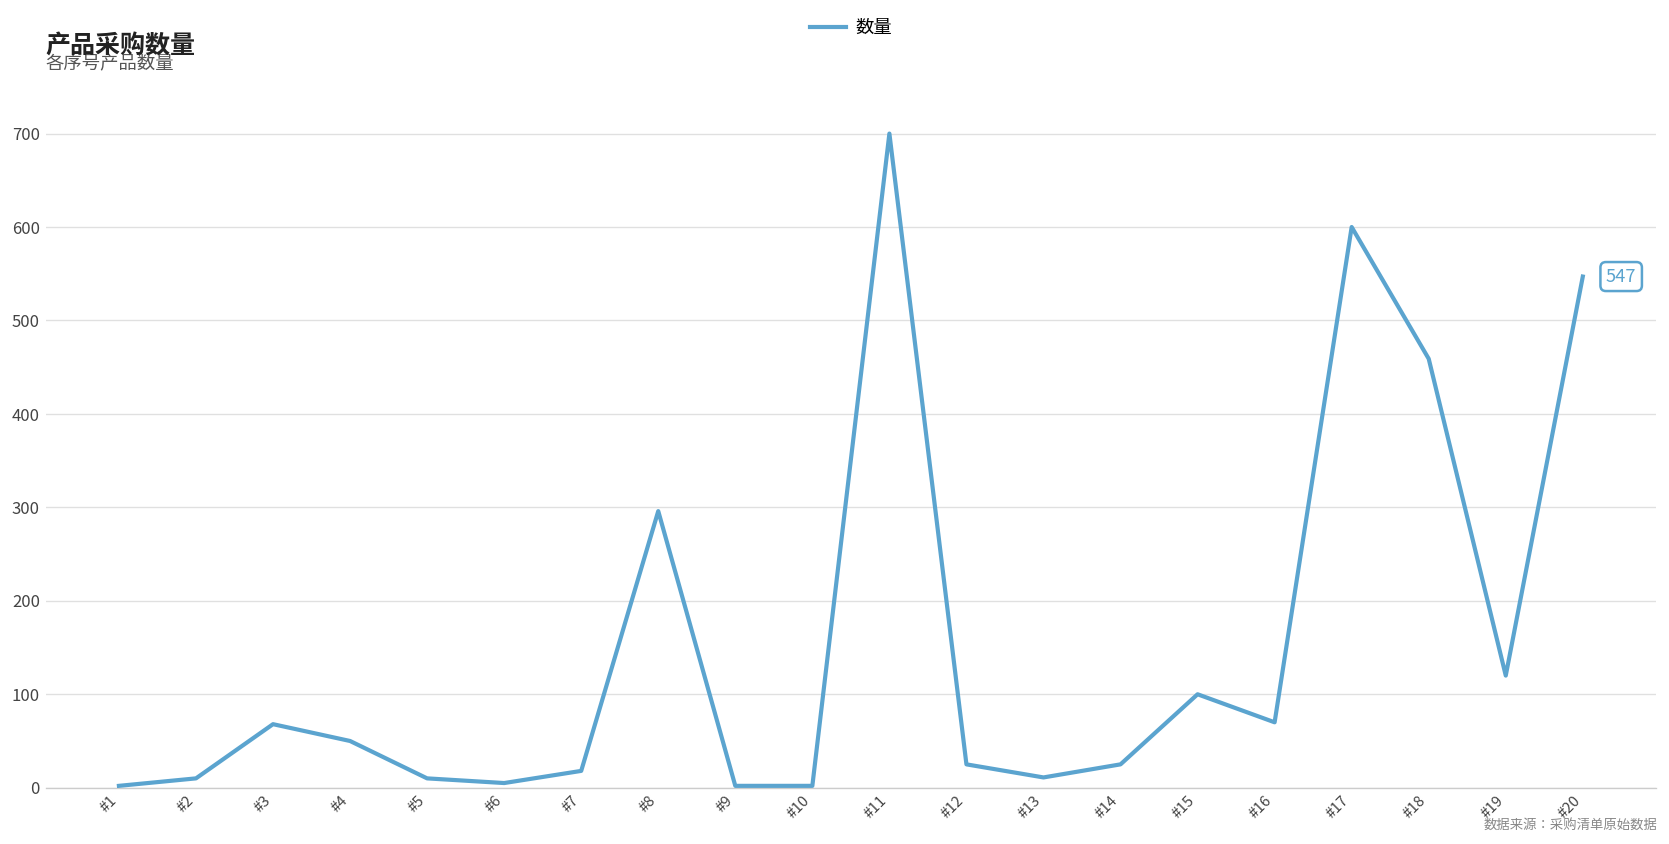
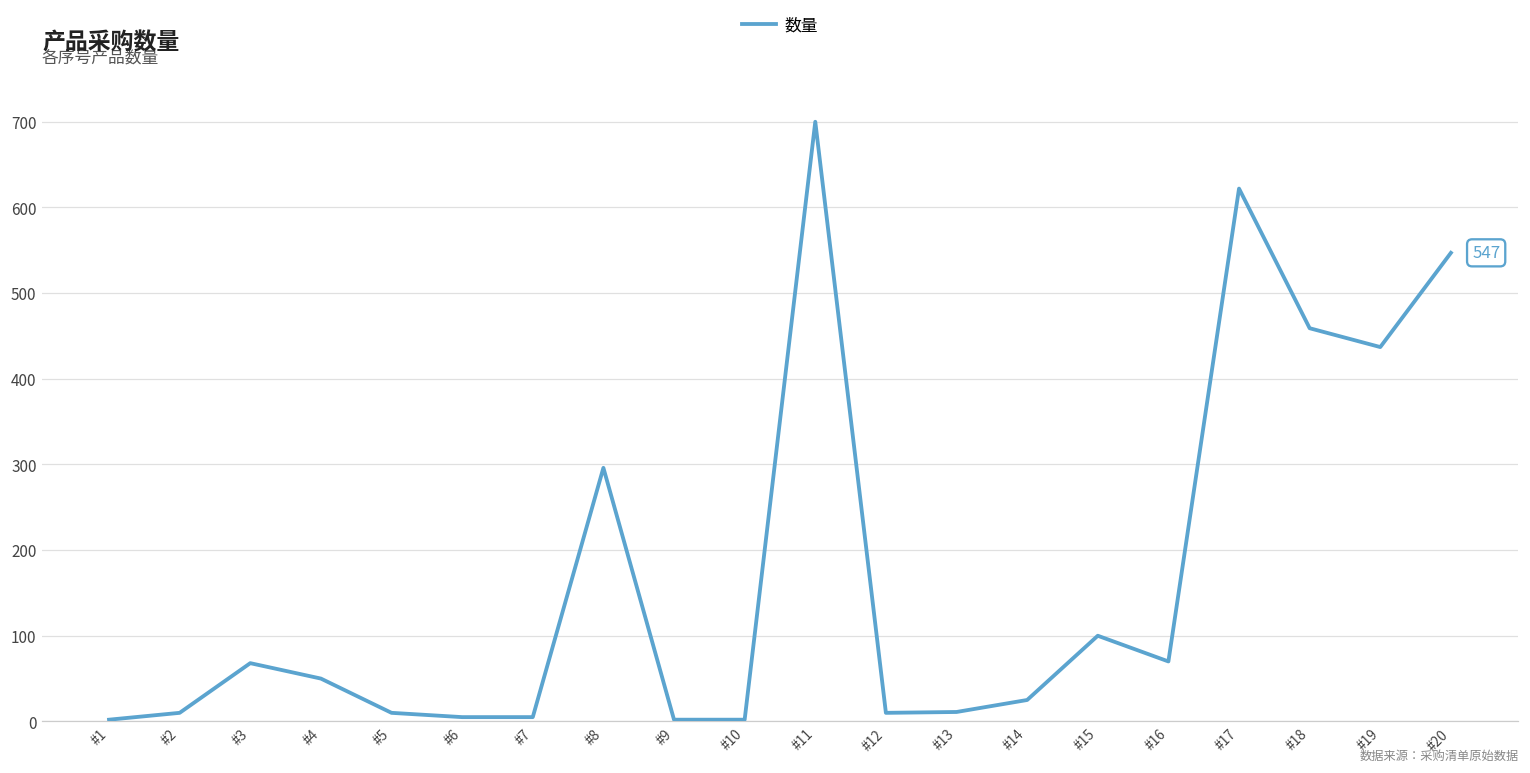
#7: 20 -> 10
#12: 30 -> 10
#17: 600 -> 620
#19: 120 -> 440
